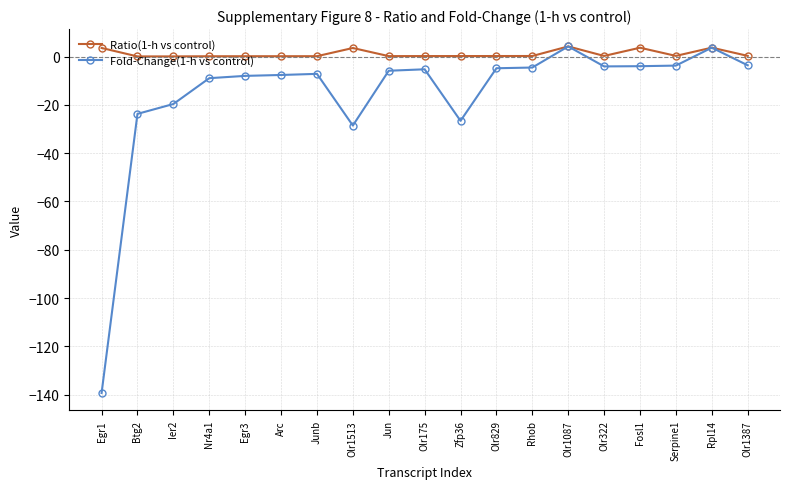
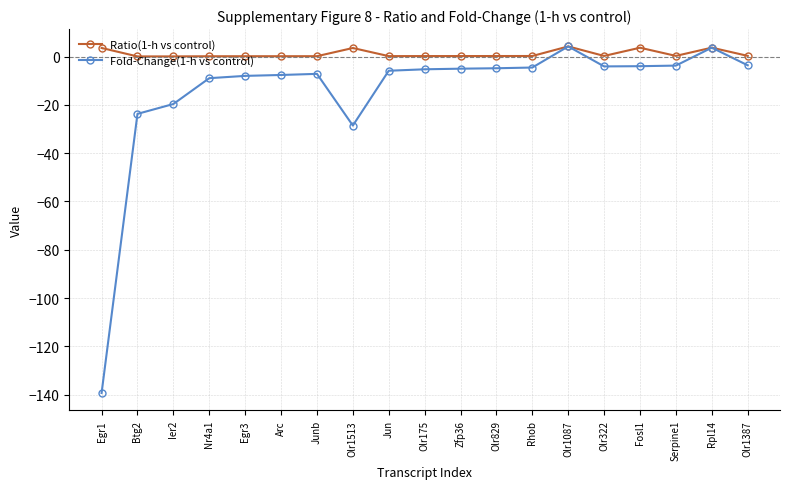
Fold-Change(1-h vs control), Zfp36: -27 -> -5
